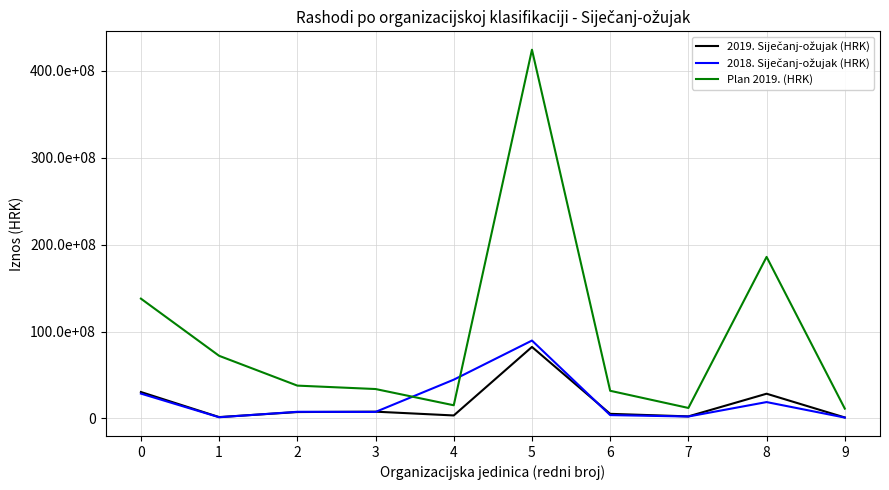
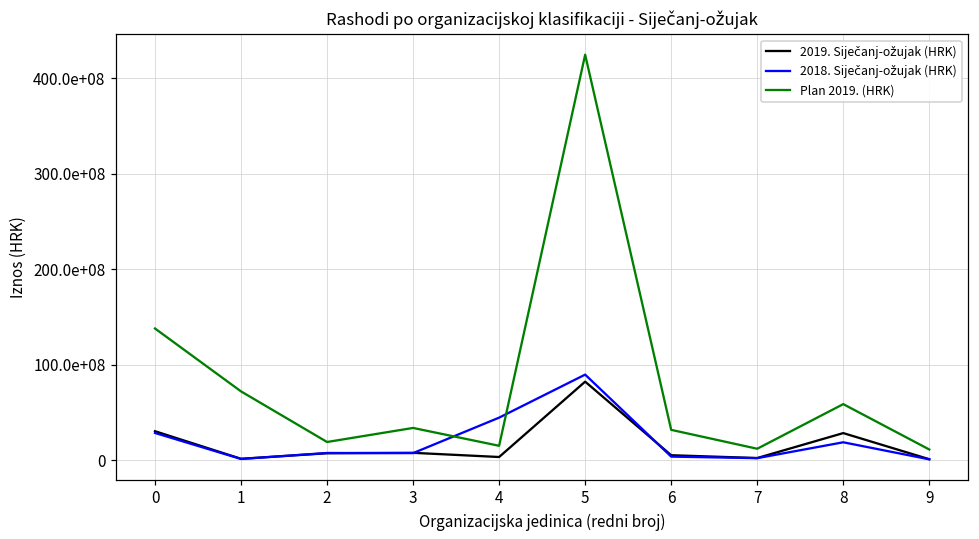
Plan 2019. (HRK), 2: 4000000000 -> 2000000000
Plan 2019. (HRK), 8: 19000000000 -> 6000000000
